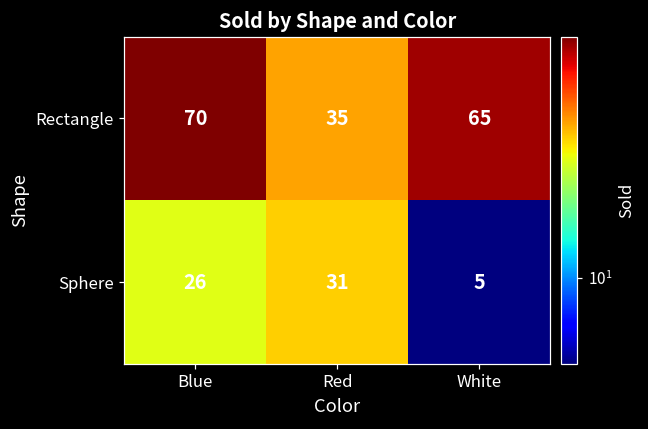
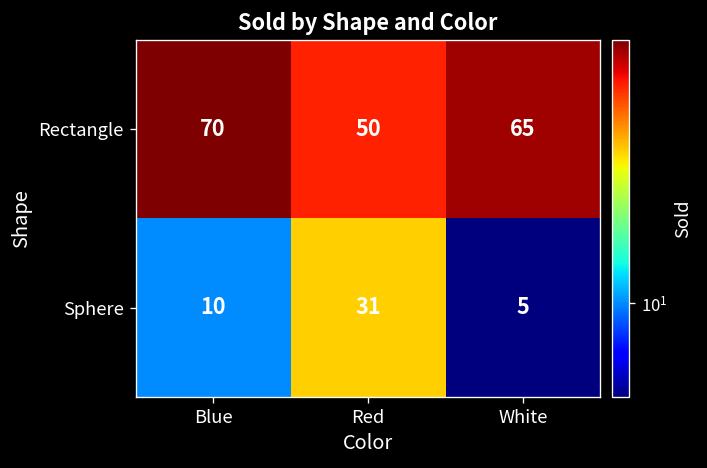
Rectangle, Red: 35 -> 50
Sphere, Blue: 26 -> 10
